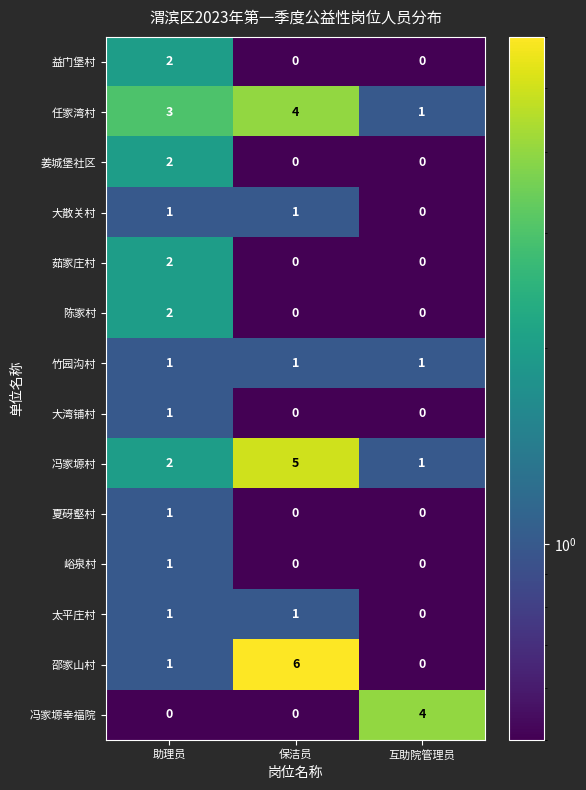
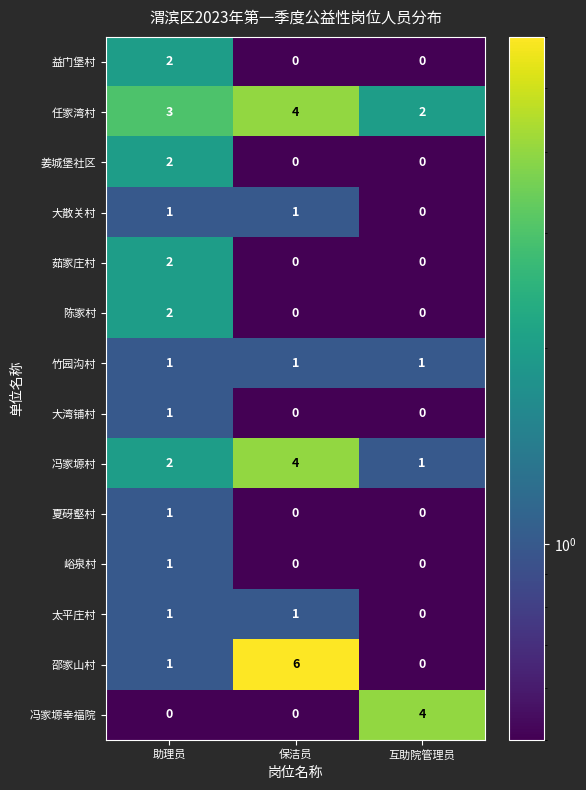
任家湾村, 互助院管理员: 1 -> 2
冯家塬村, 保洁员: 5 -> 4
